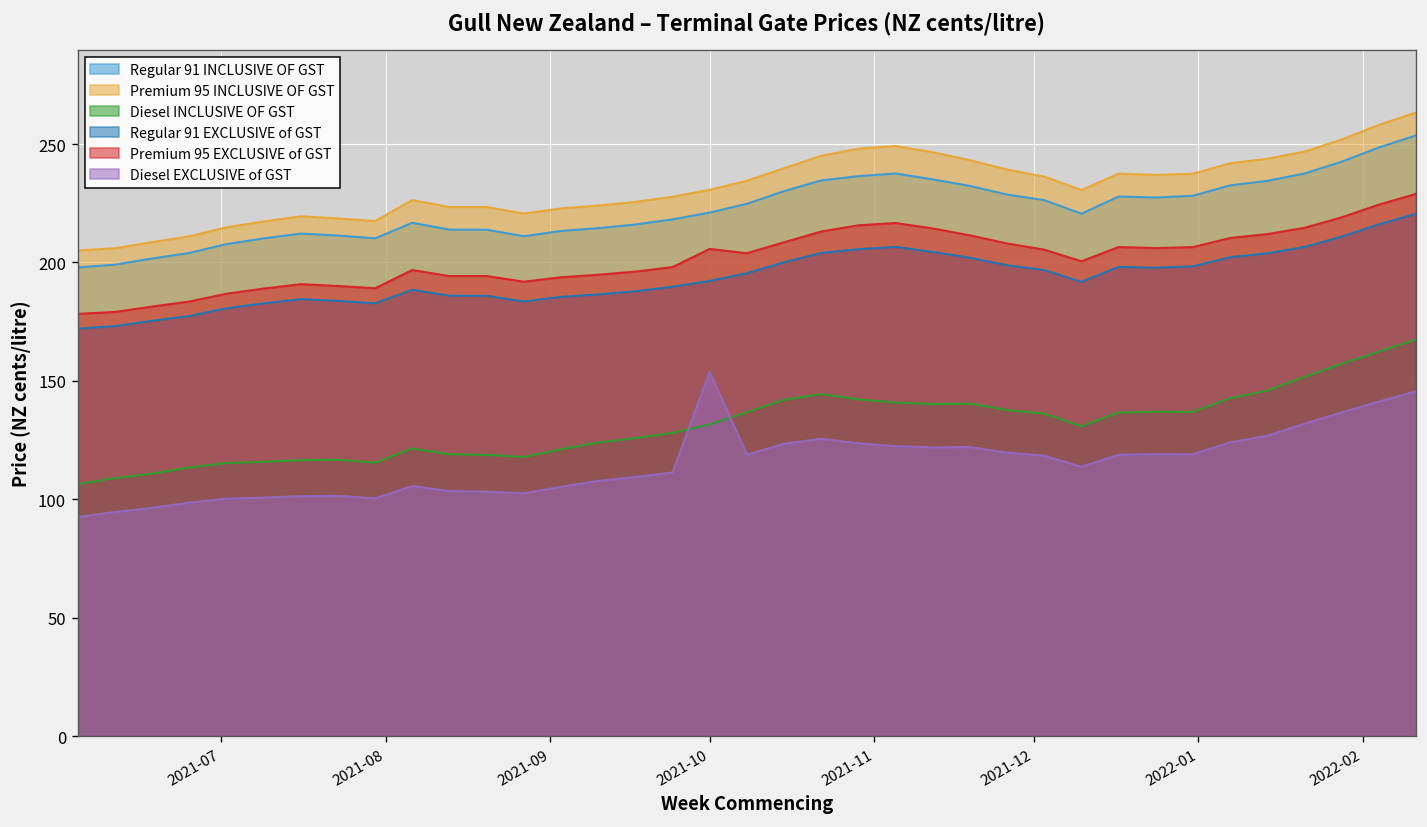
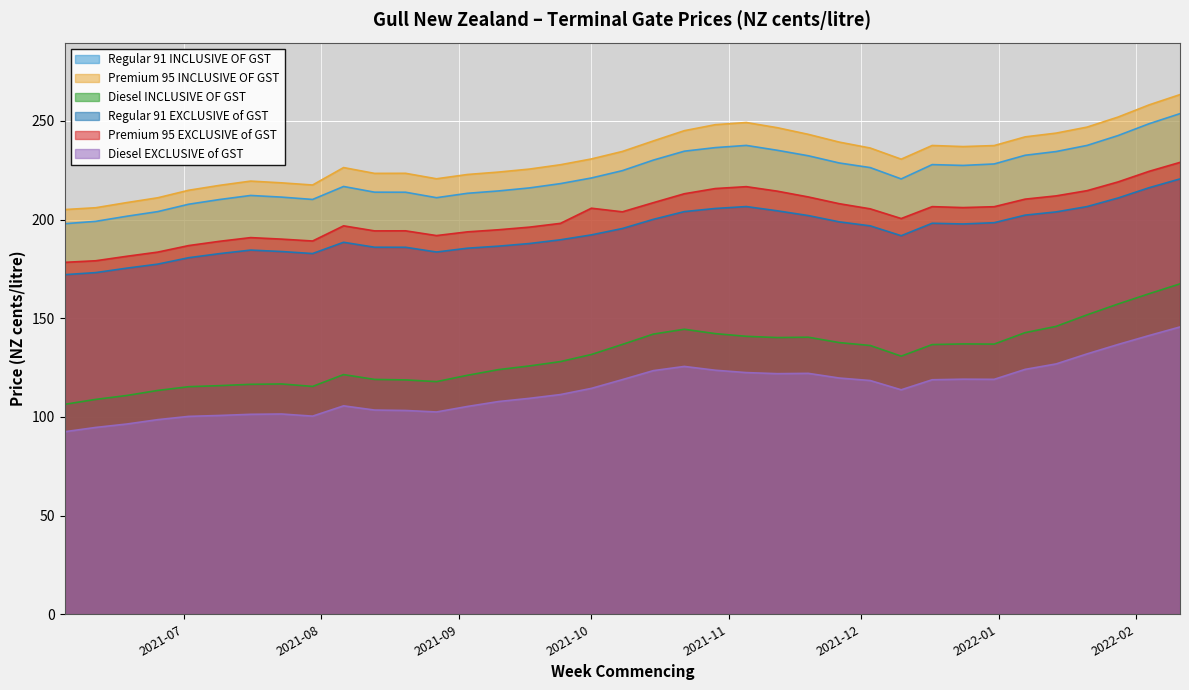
Diesel EXCLUSIVE of GST, 2021-10: 154 -> 114
